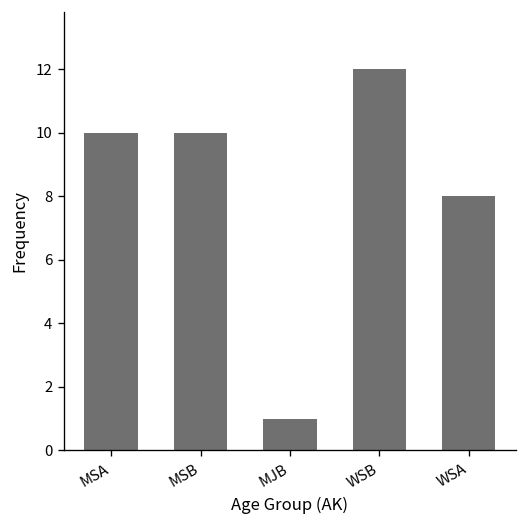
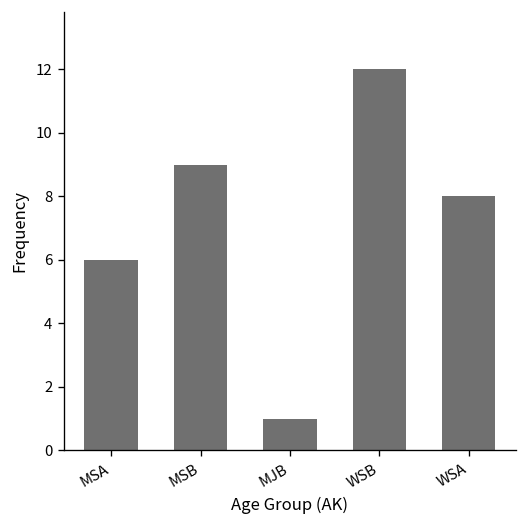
MSA: 10 -> 6
MSB: 10 -> 9
